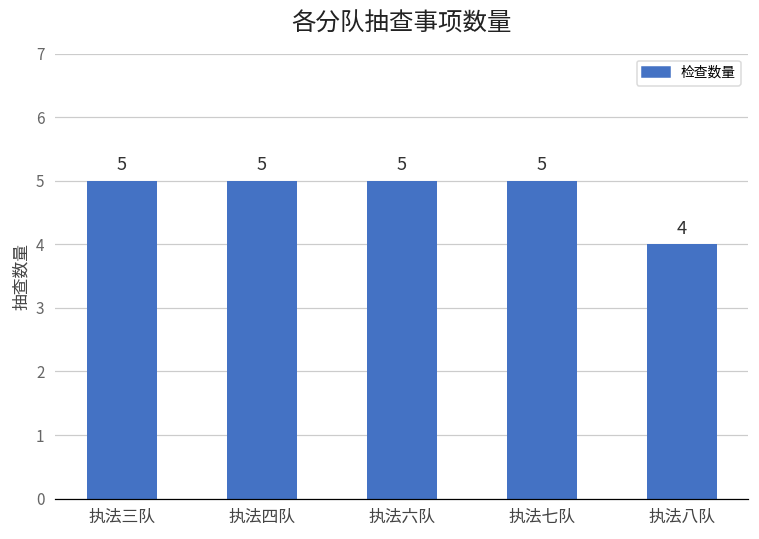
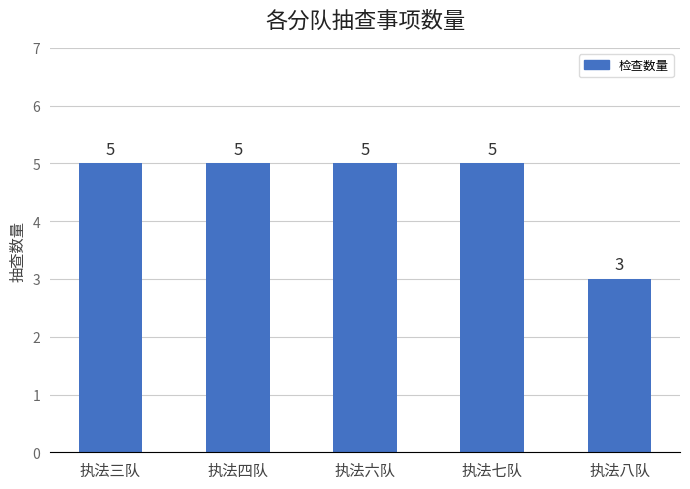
执法八队: 4 -> 3
